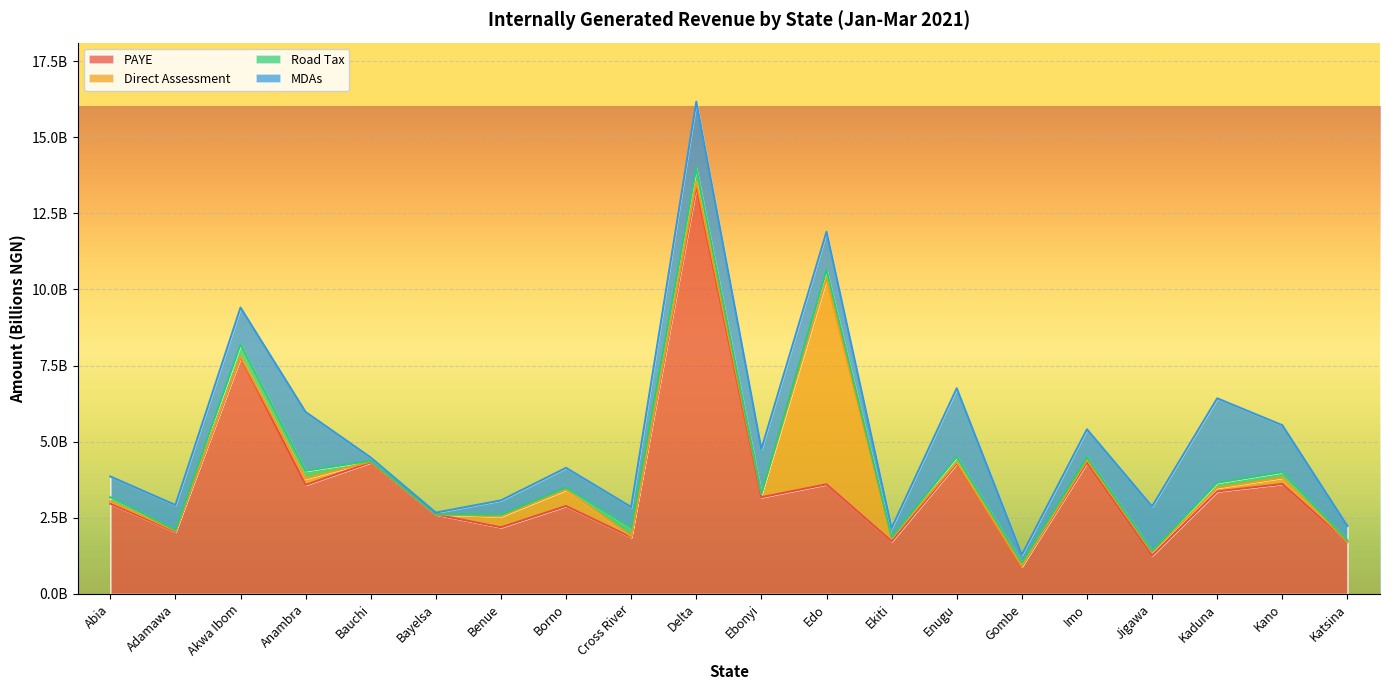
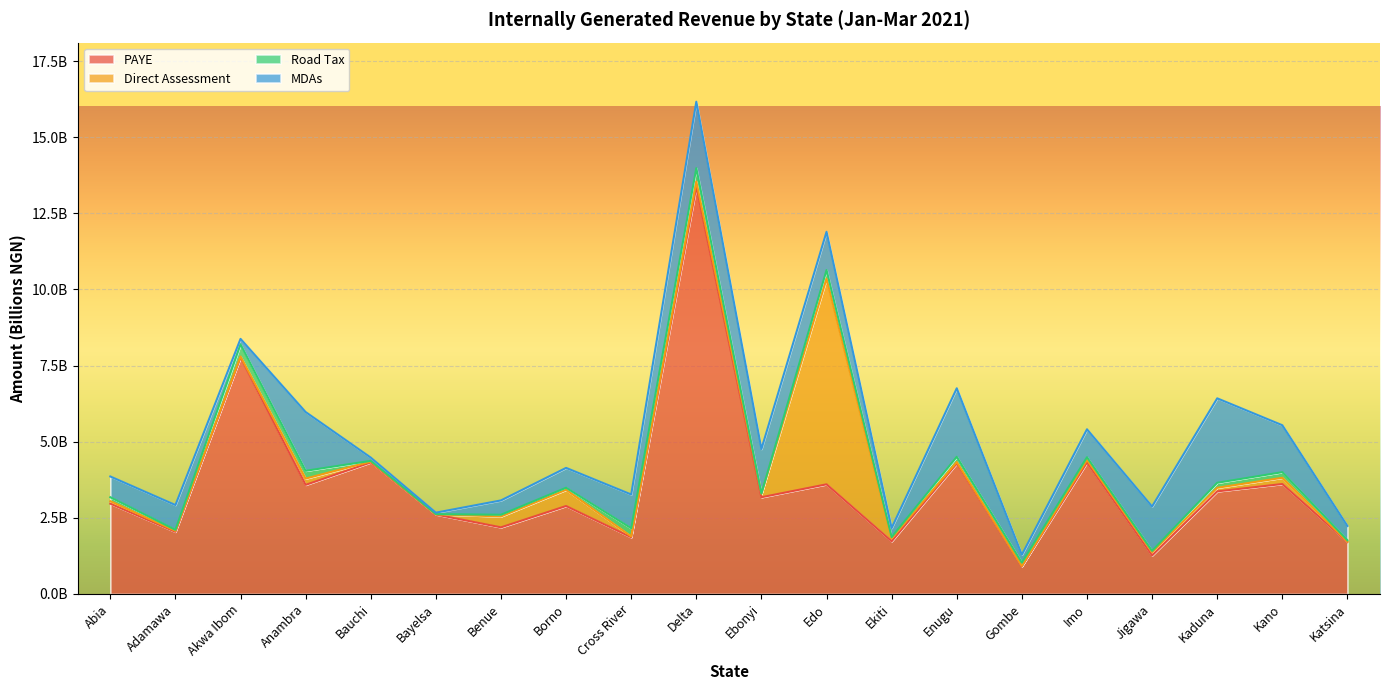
MDAs, Akwa Ibom: 1200000000 -> 200000000
MDAs, Cross River: 700000000 -> 1100000000
